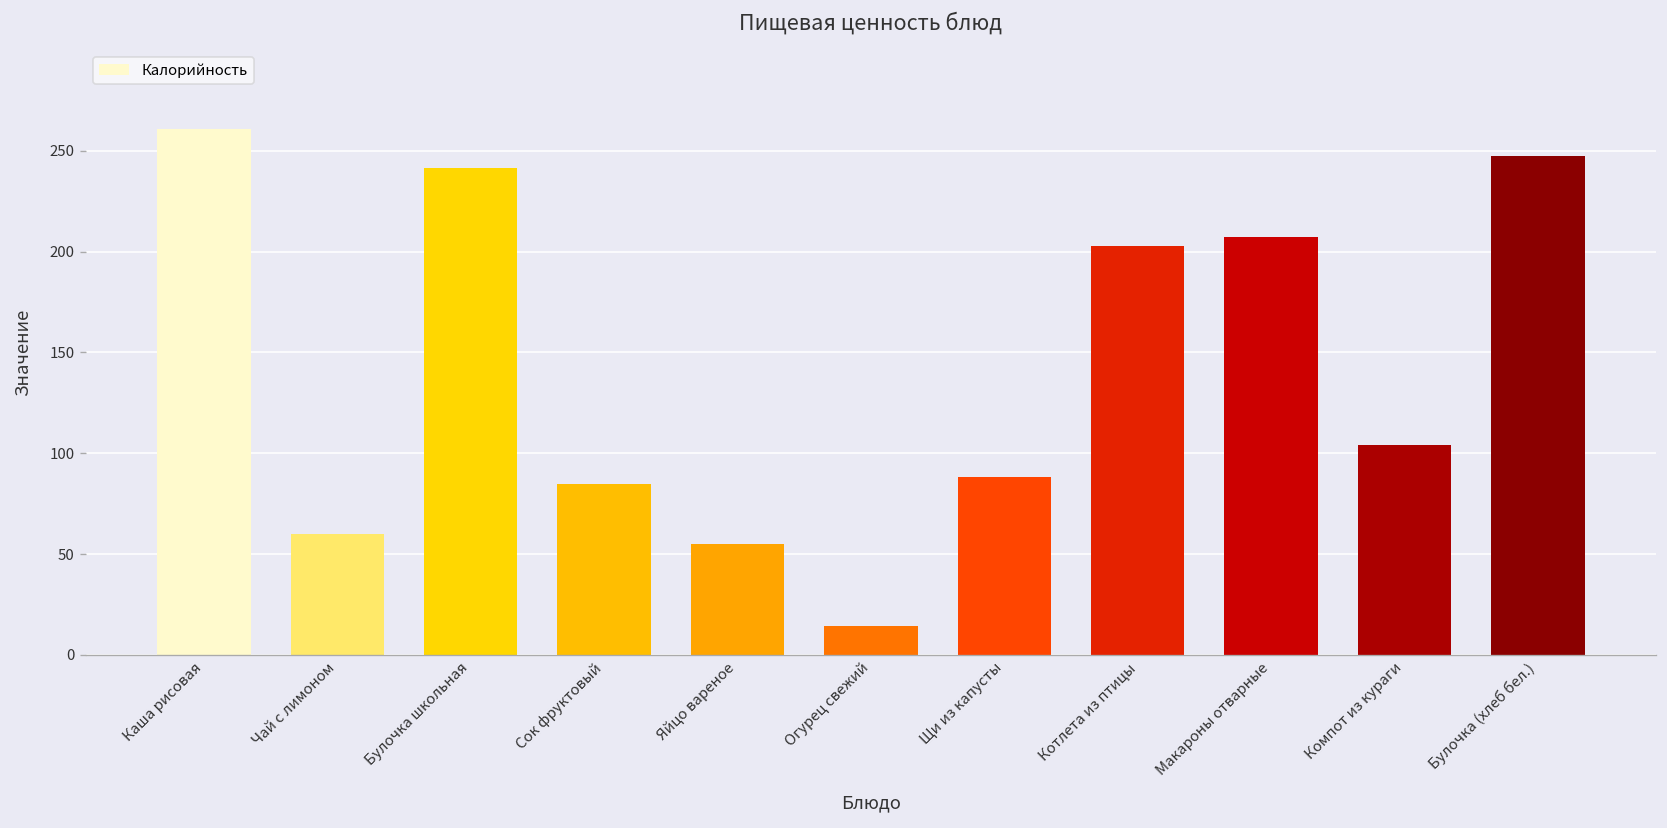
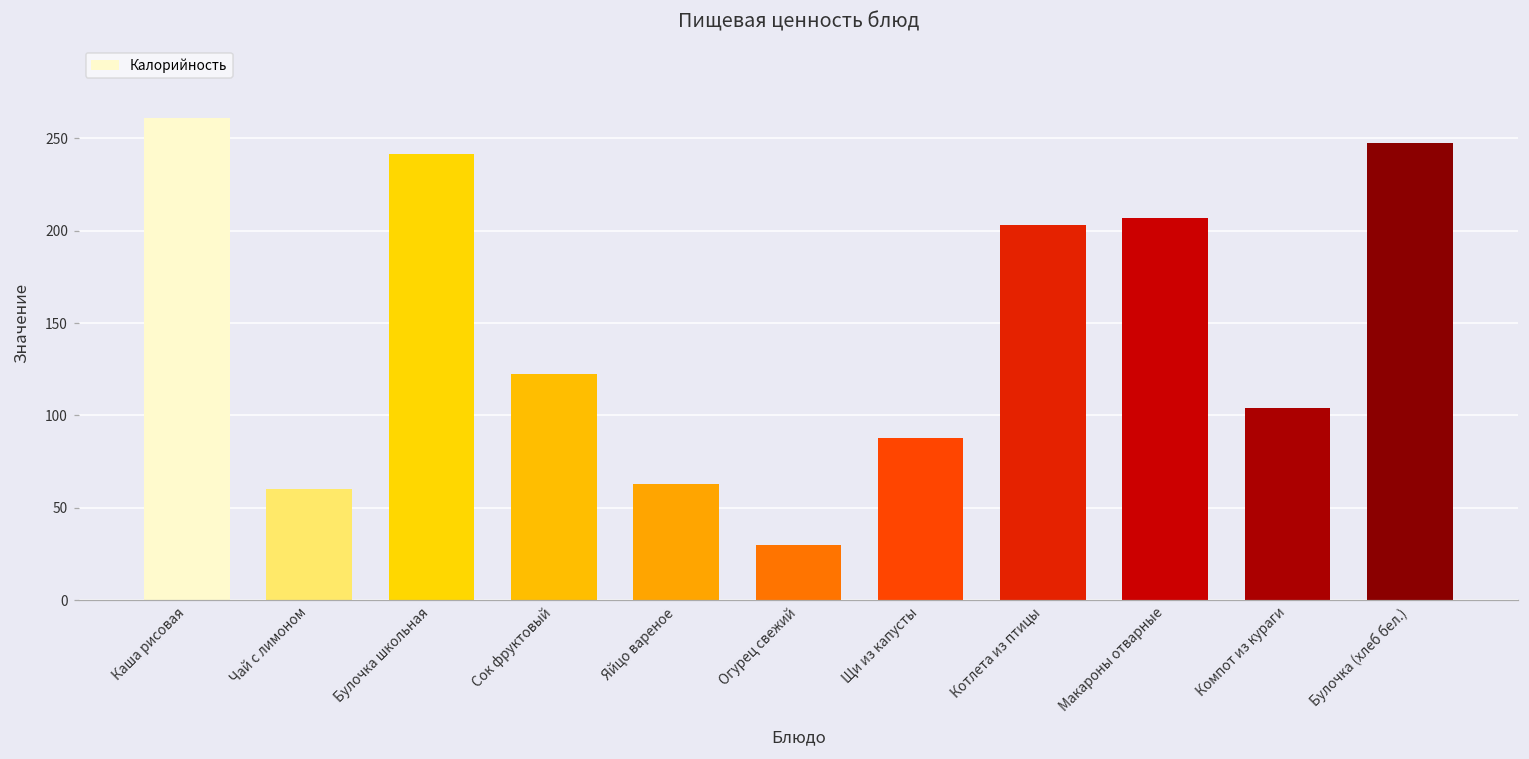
Сок фруктовый: 85 -> 123
Яйцо вареное: 55 -> 63
Огурец свежий: 14 -> 30
